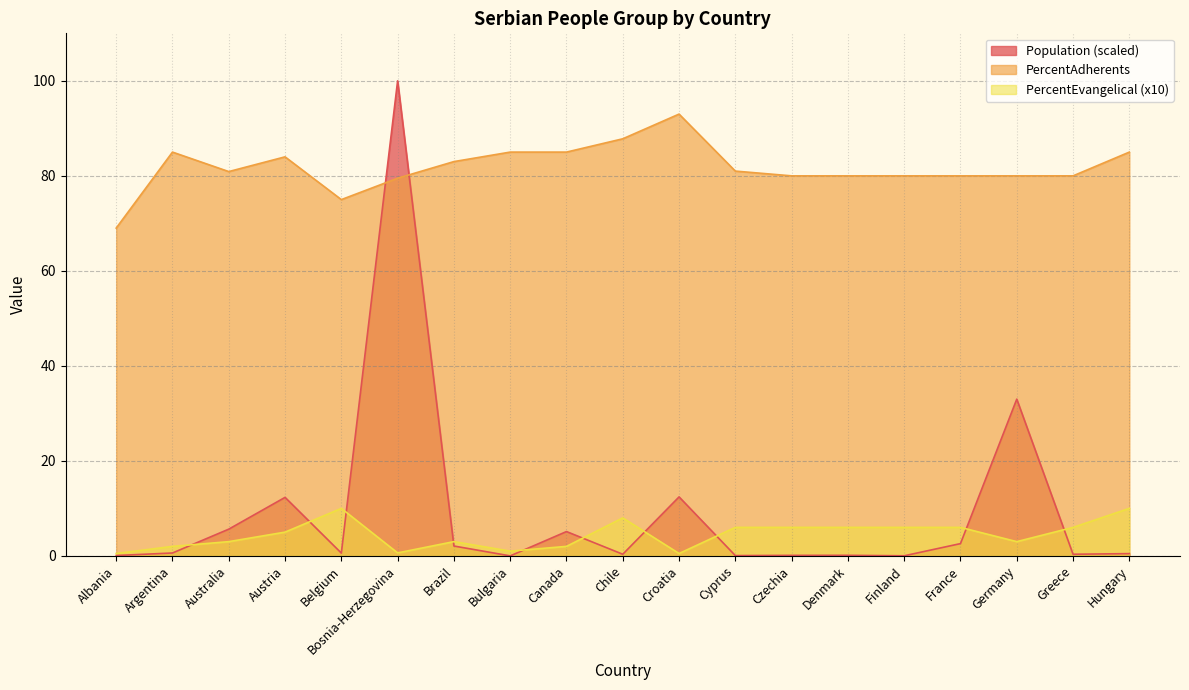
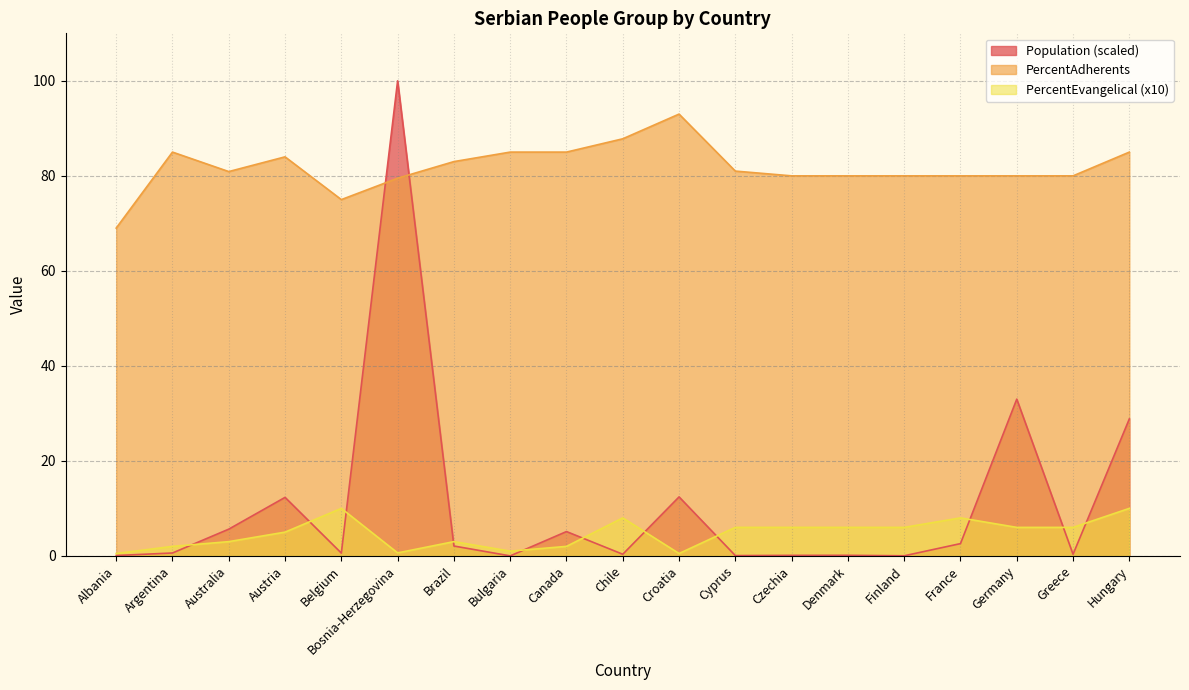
PercentEvangelical (x10), France: 6 -> 8
PercentEvangelical (x10), Germany: 3 -> 6
Population (scaled), Hungary: 0 -> 29
